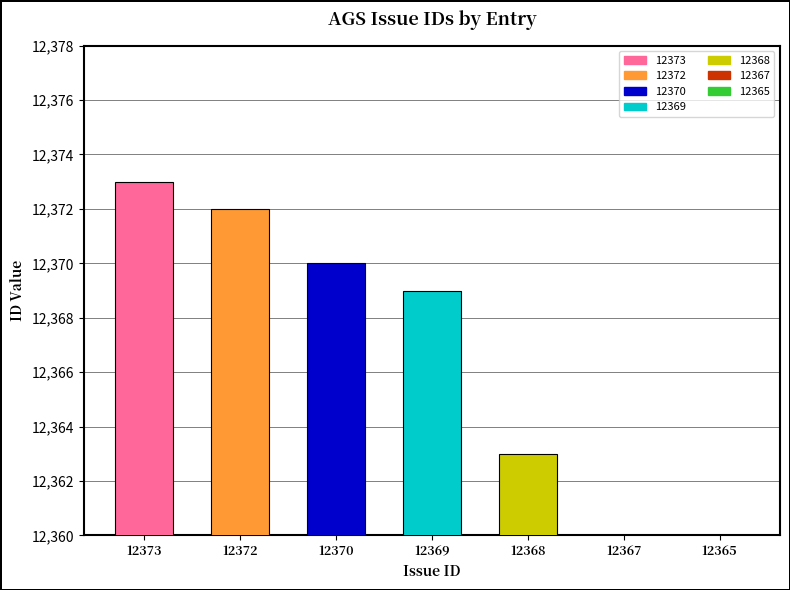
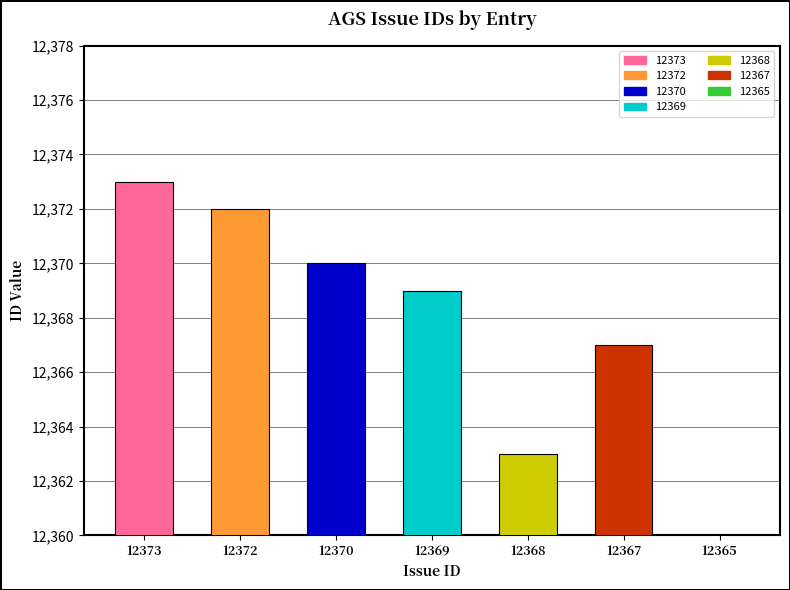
12367: 12,360 -> 12,367
